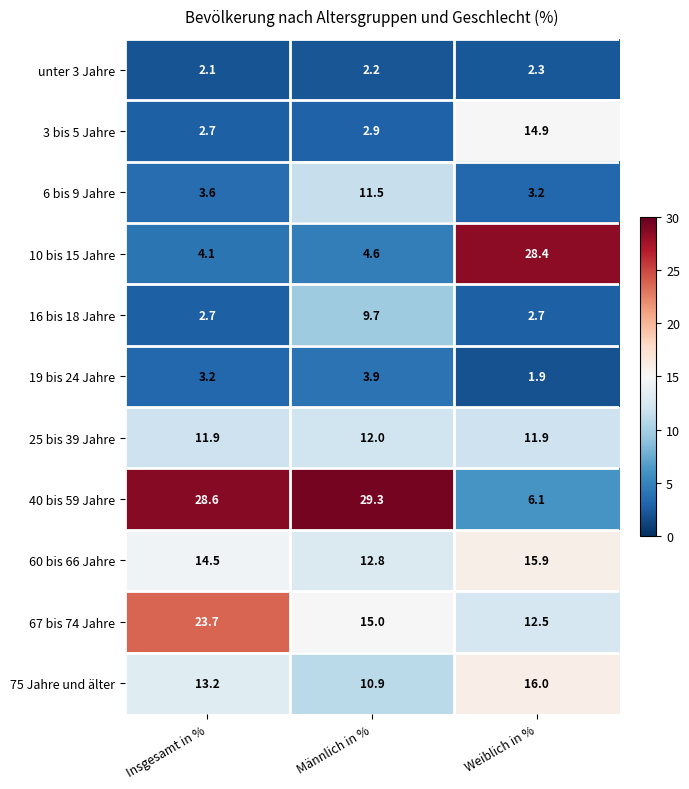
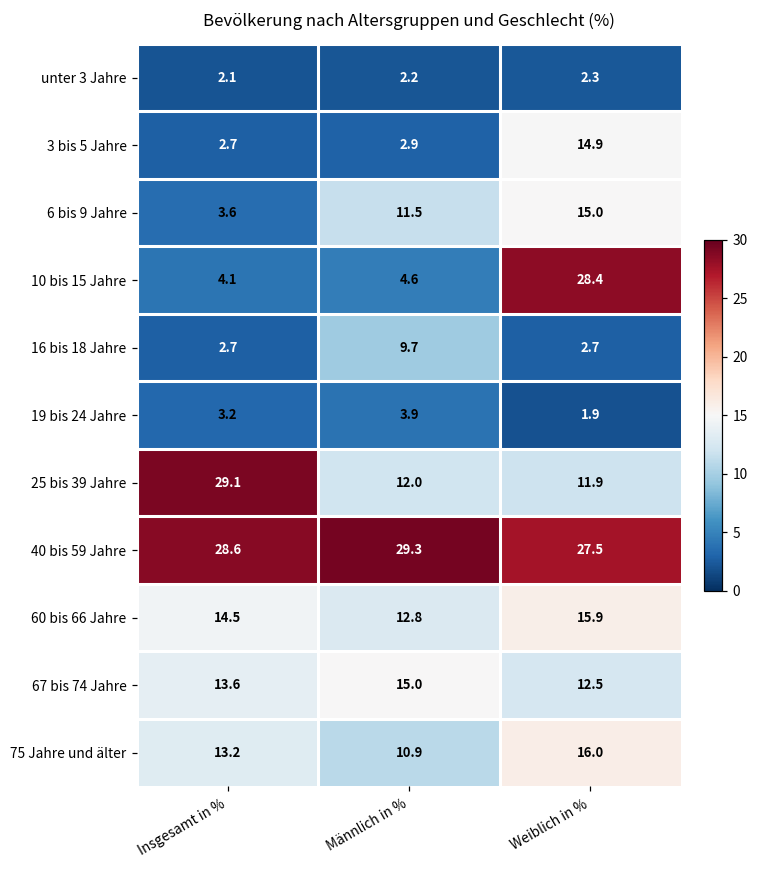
6 bis 9 Jahre, Weiblich in %: 3.2 -> 15.0
25 bis 39 Jahre, Insgesamt in %: 11.9 -> 29.1
40 bis 59 Jahre, Weiblich in %: 6.1 -> 27.5
67 bis 74 Jahre, Insgesamt in %: 23.7 -> 13.6
